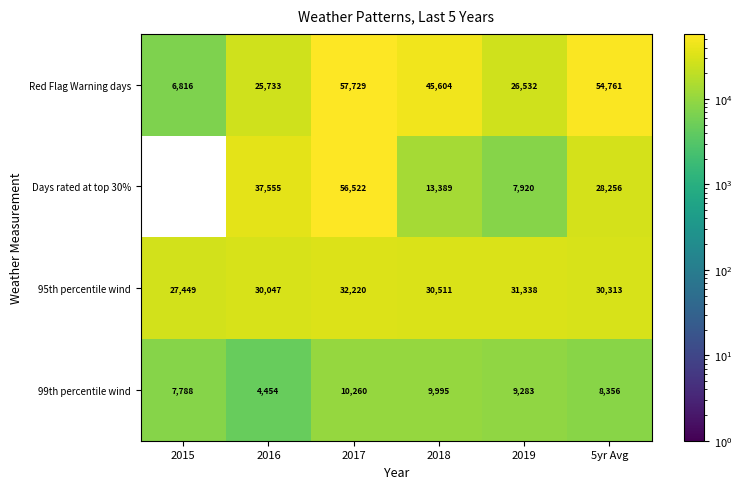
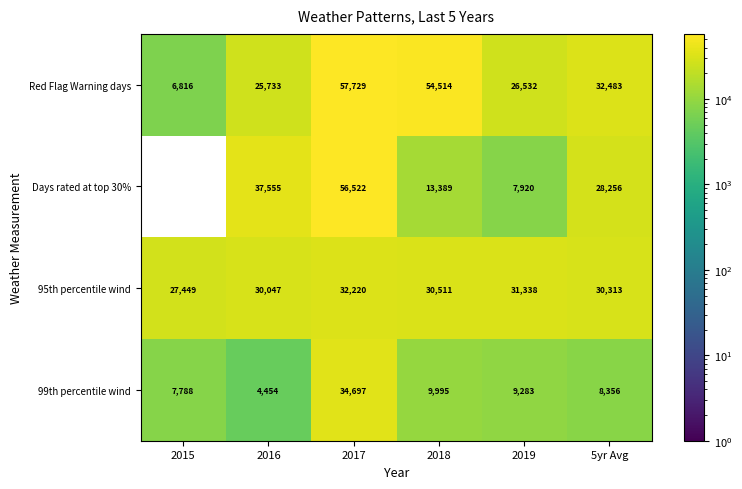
Red Flag Warning days, 2018: 45,604 -> 54,514
Red Flag Warning days, 5yr Avg: 54,761 -> 32,483
99th percentile wind, 2017: 10,260 -> 34,697
